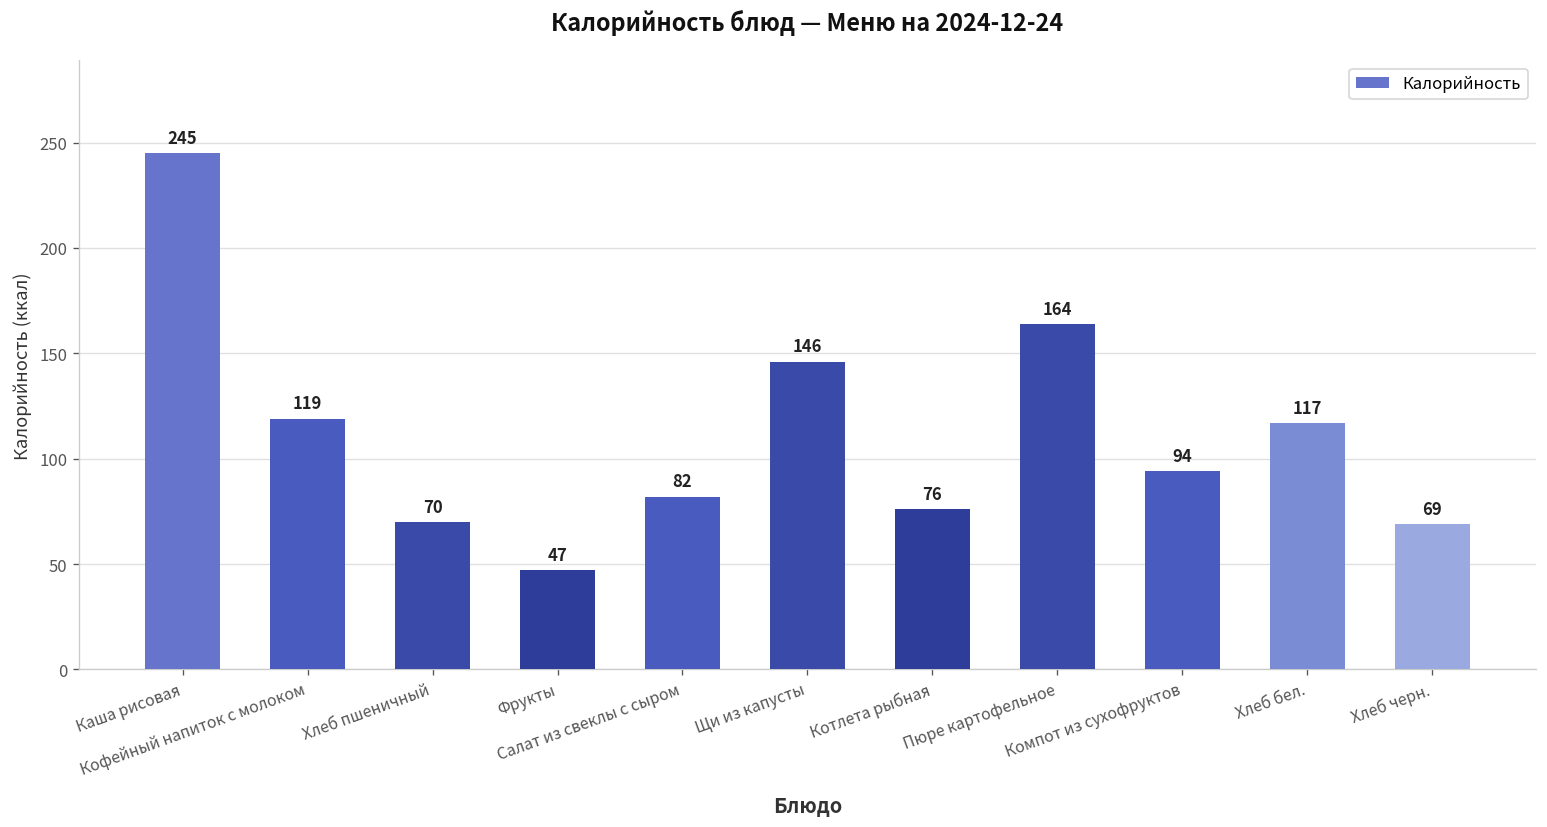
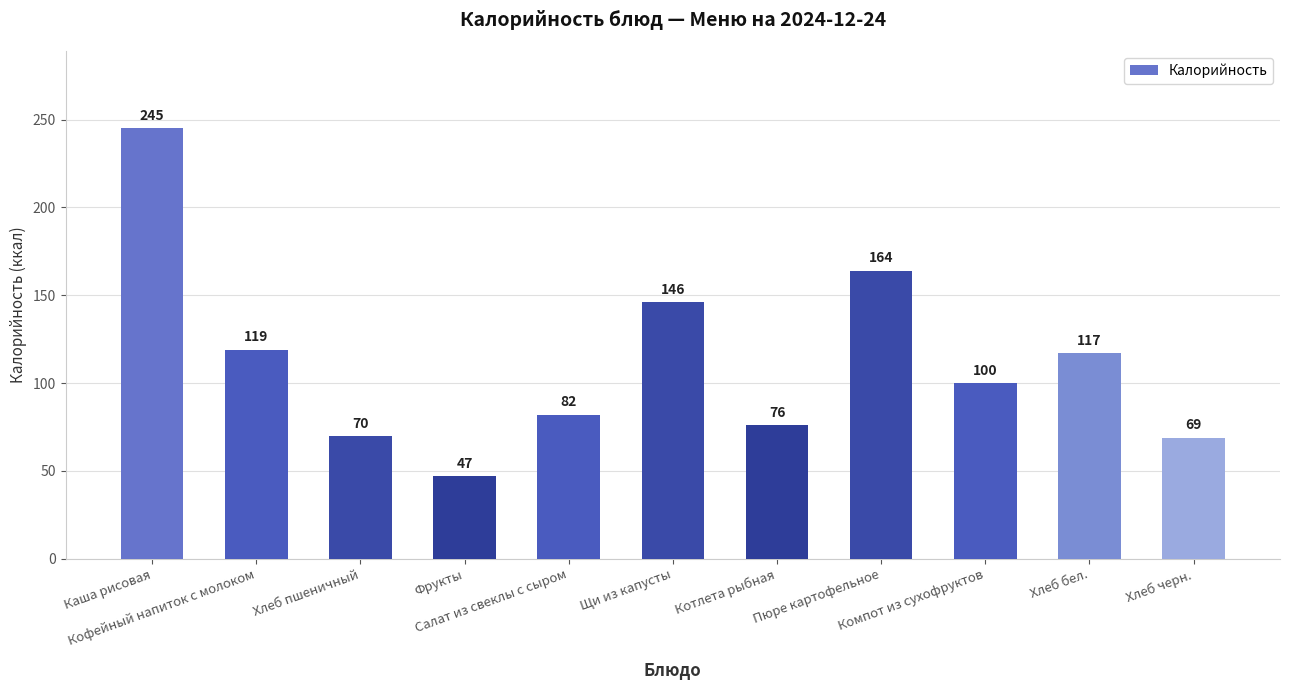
Компот из сухофруктов: 94 -> 100
